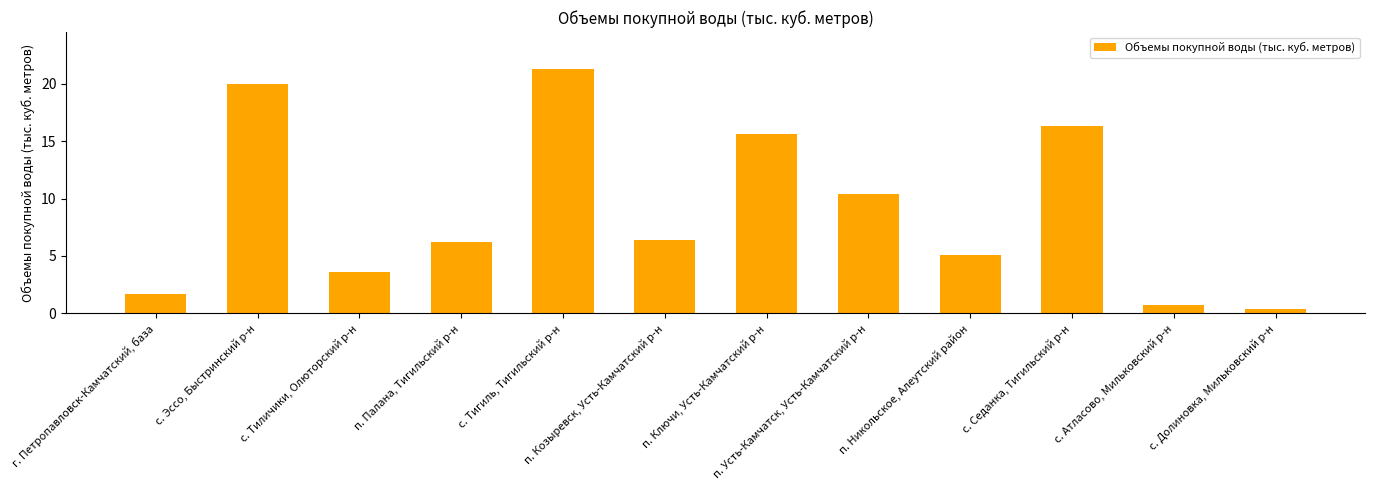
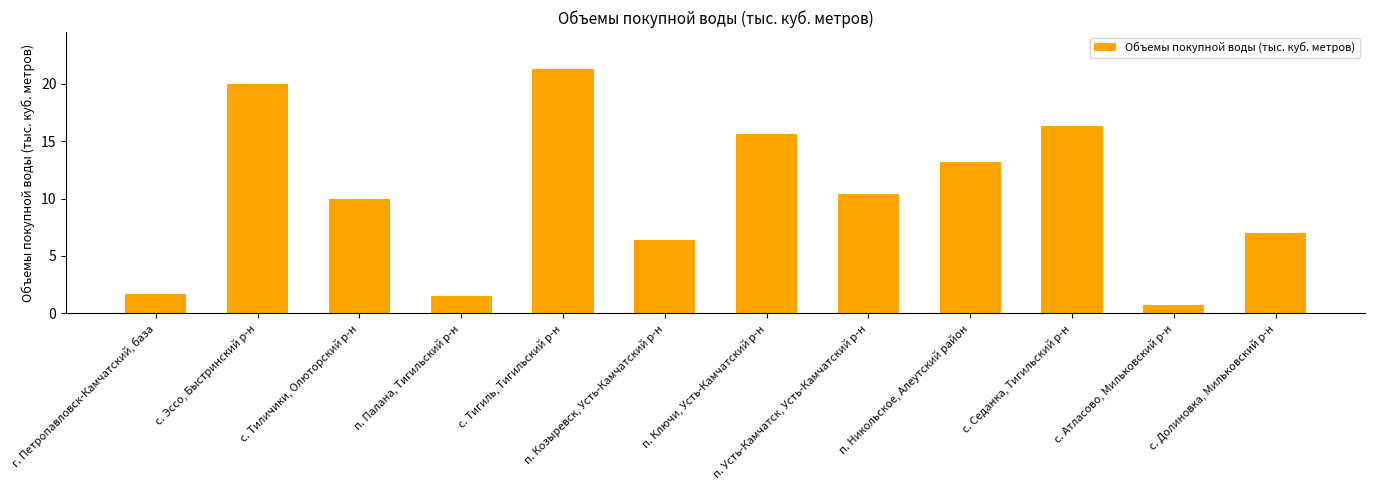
с. Тиличики, Олюторский р-н: 3.6 -> 10.0
п. Палана, Тигильский р-н: 6.2 -> 1.5
п. Никольское, Алеутский район: 5.1 -> 13.2
с. Долиновка, Мильковский р-н: 0.4 -> 7.0
